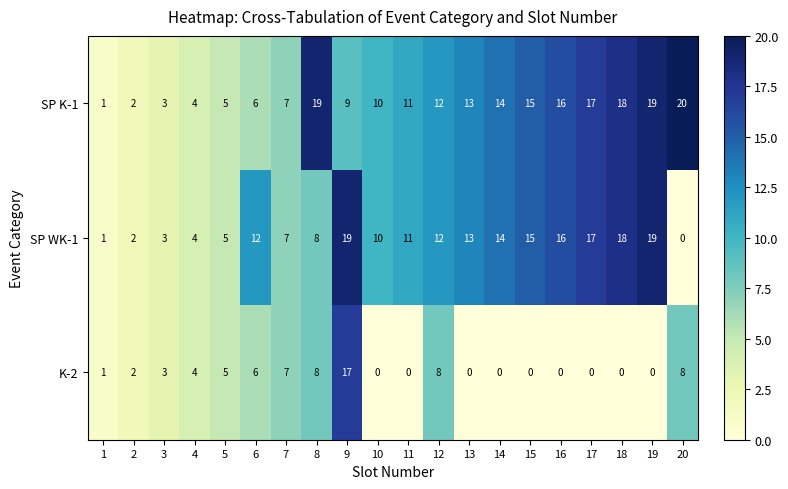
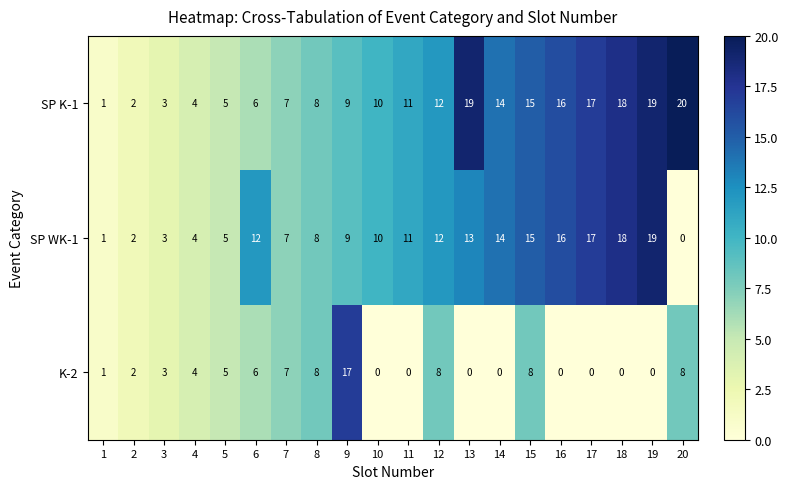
SP K-1, 8: 19 -> 8
SP K-1, 13: 13 -> 19
SP WK-1, 9: 19 -> 9
K-2, 15: 0 -> 8
